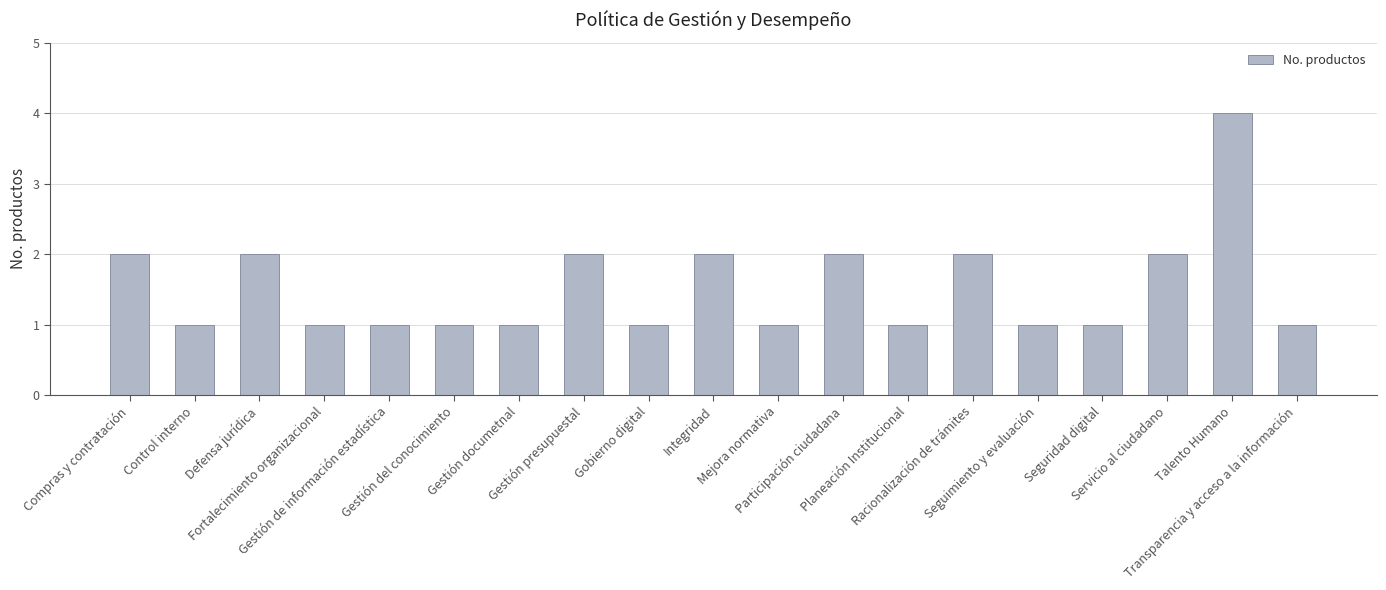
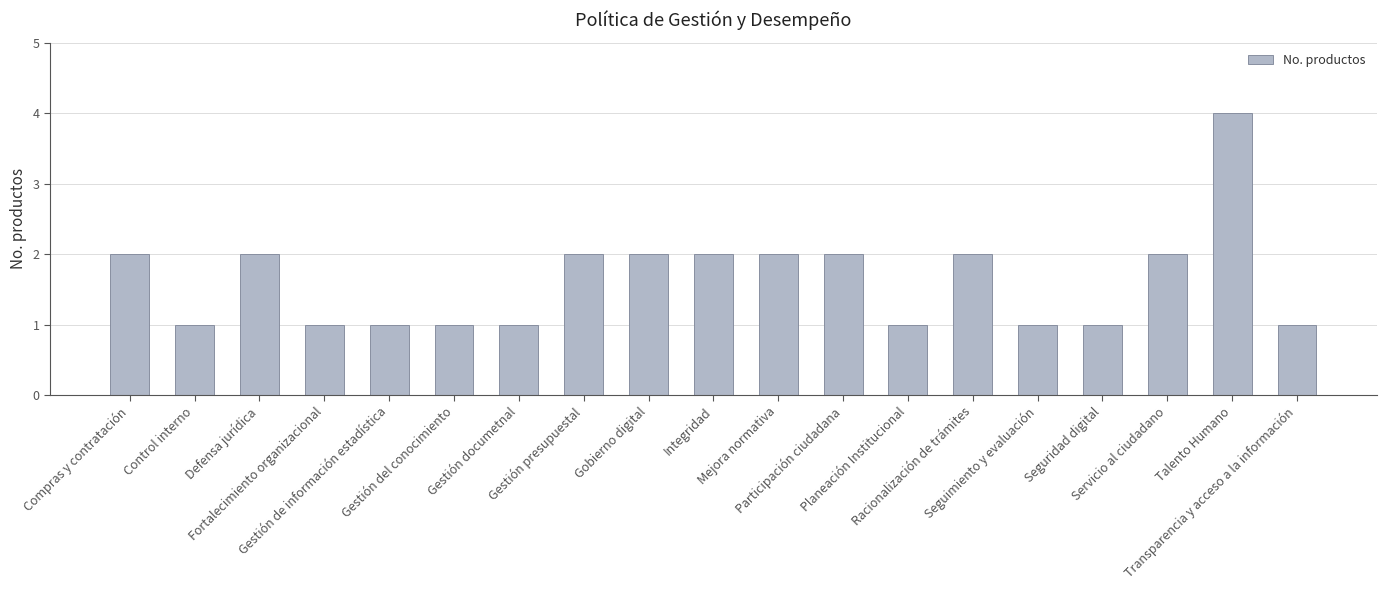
Gobierno digital: 1 -> 2
Mejora normativa: 1 -> 2
